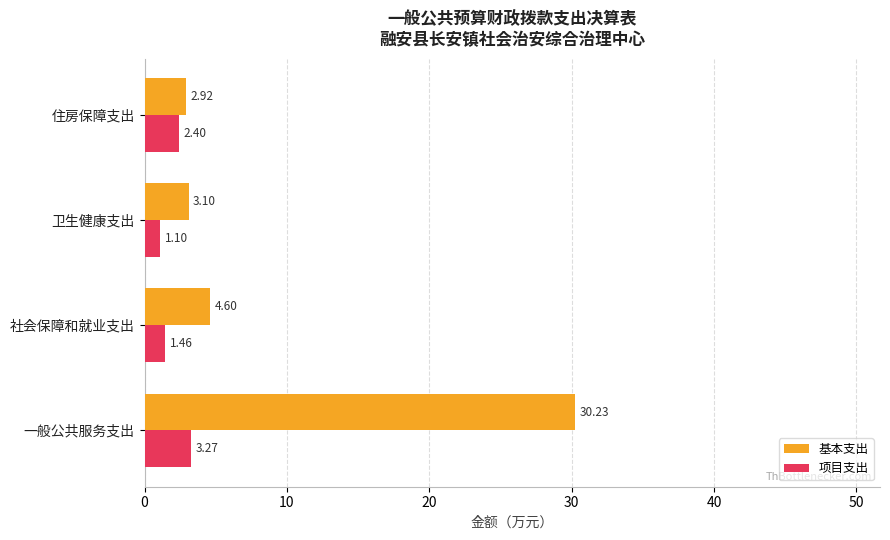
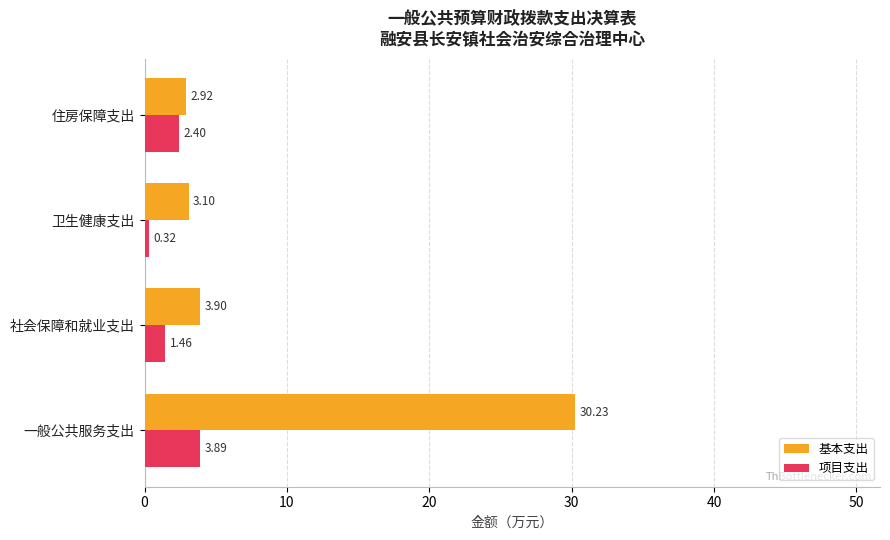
项目支出, 卫生健康支出: 1.10 -> 0.32
基本支出, 社会保障和就业支出: 4.60 -> 3.90
项目支出, 一般公共服务支出: 3.27 -> 3.89
